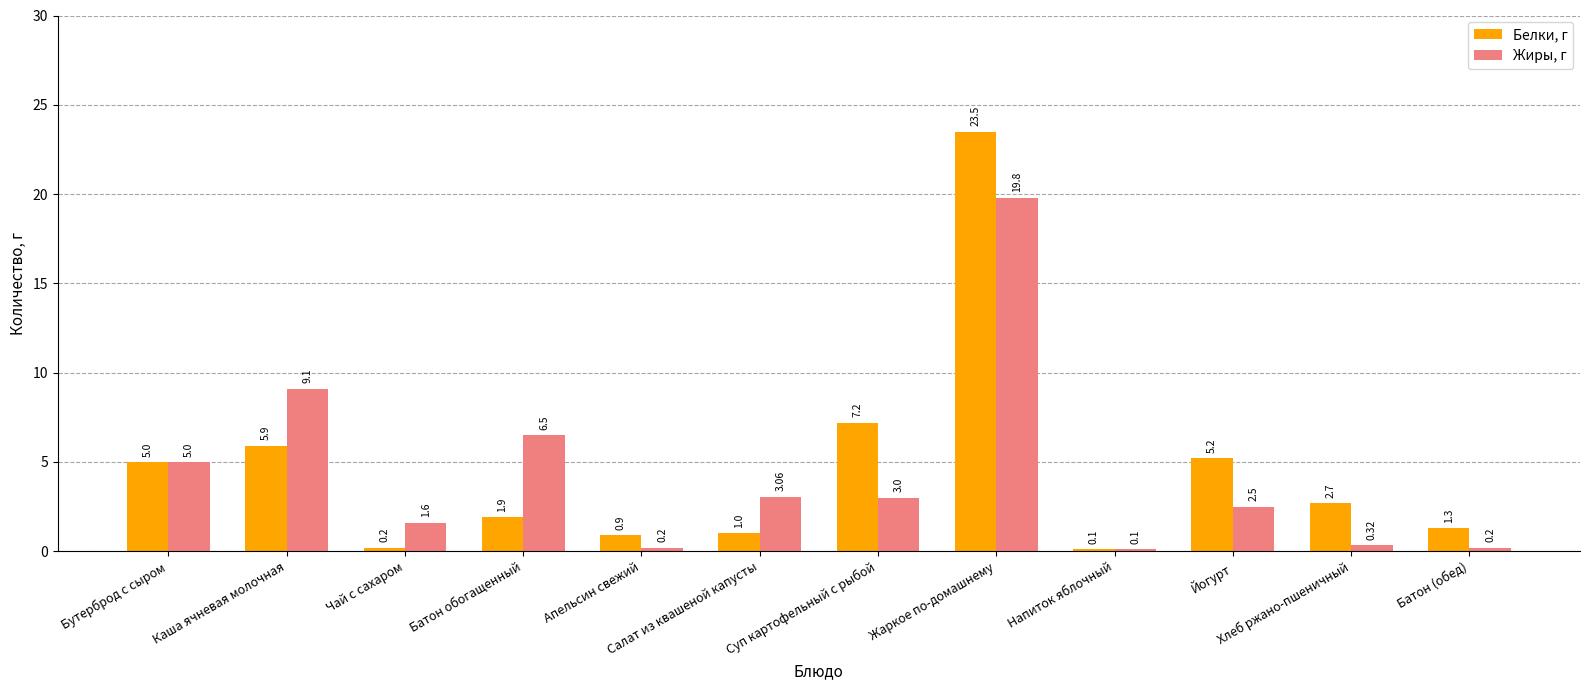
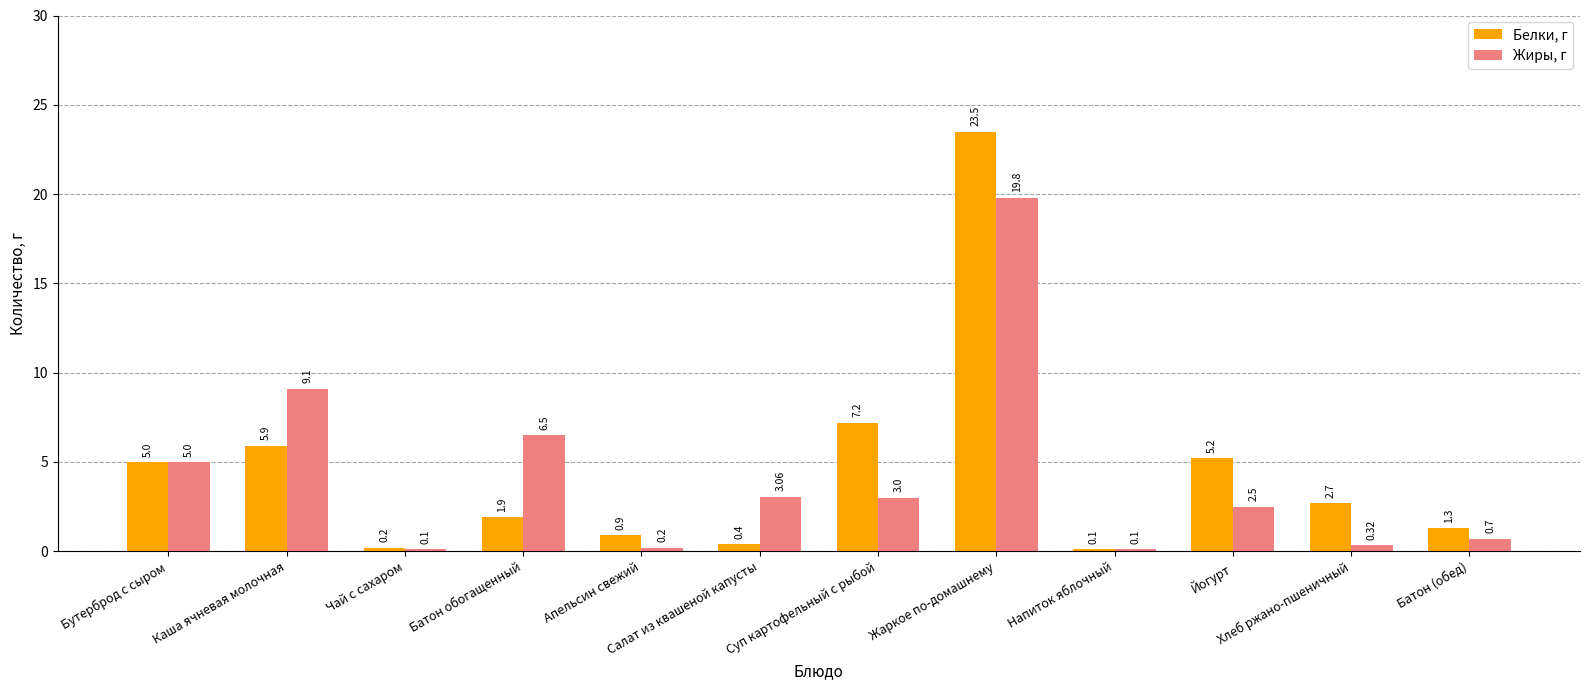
Жиры, г, Чай с сахаром: 1.6 -> 0.1
Белки, г, Салат из квашеной капусты: 1.0 -> 0.4
Жиры, г, Батон (обед): 0.2 -> 0.7
